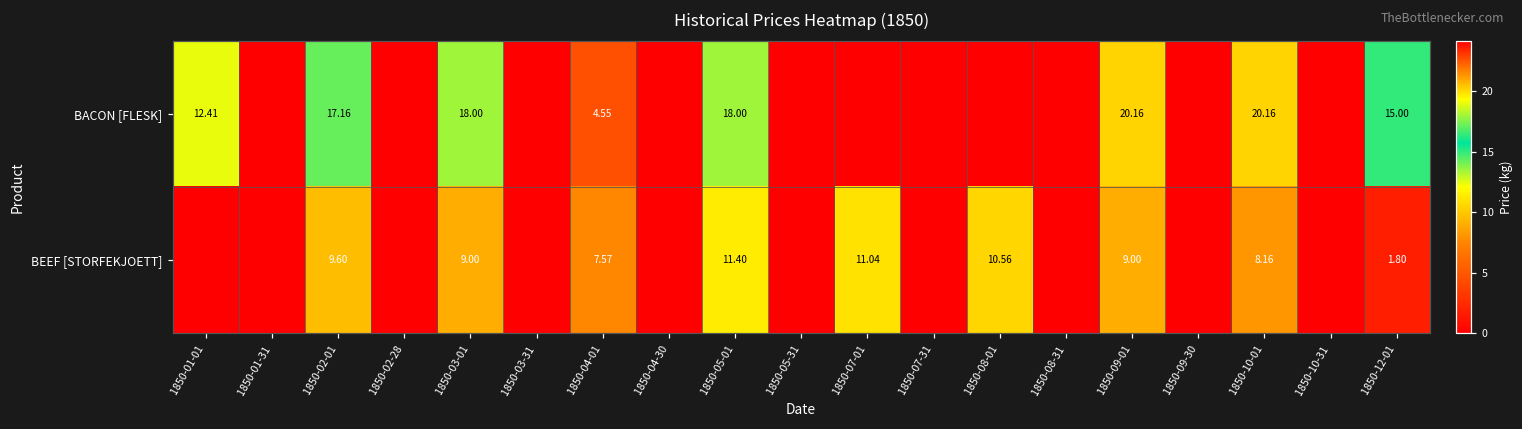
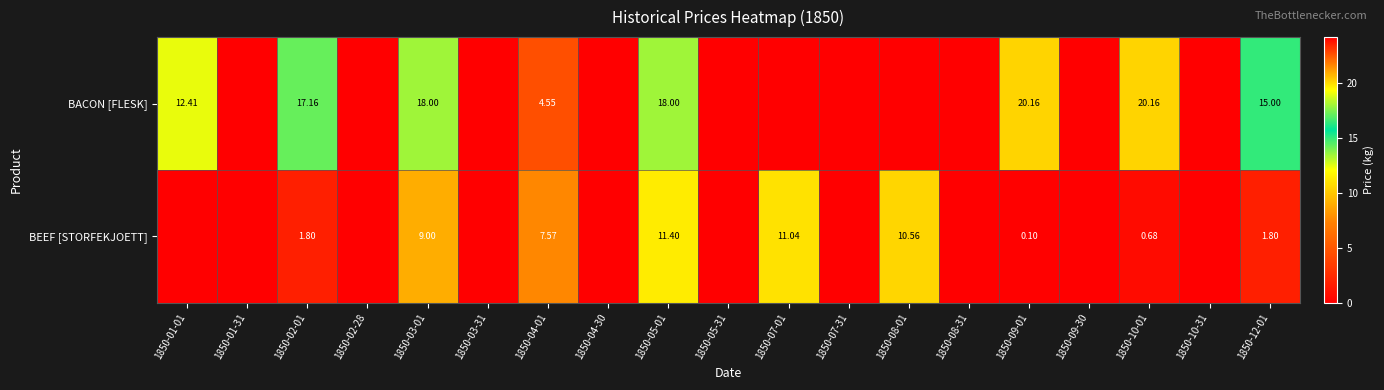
BEEF [STORFEKJOETT], 1850-02-01: 9.60 -> 1.80
BEEF [STORFEKJOETT], 1850-09-01: 9.00 -> 0.10
BEEF [STORFEKJOETT], 1850-10-01: 8.16 -> 0.68
